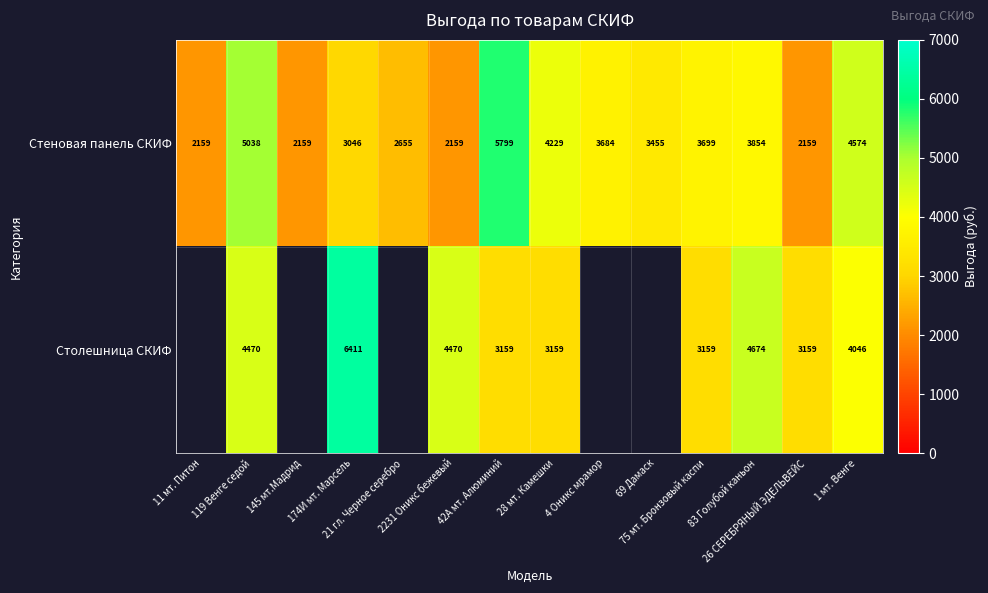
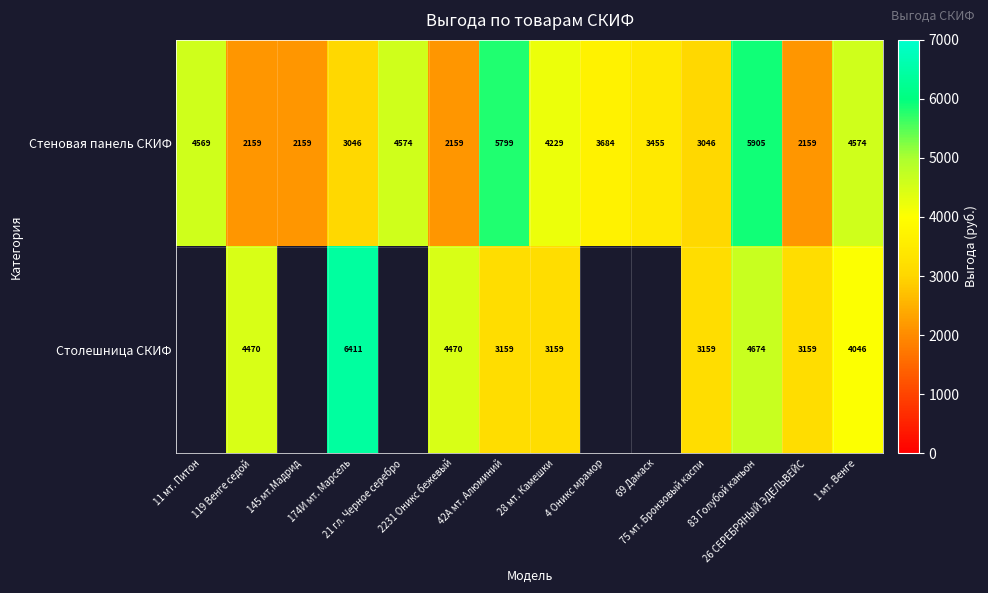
Стеновая панель СКИФ, 11 мт. Питон: 2159 -> 4569
Стеновая панель СКИФ, 119 Венге седой: 5038 -> 2159
Стеновая панель СКИФ, 21 гл. Черное серебро: 2655 -> 4574
Стеновая панель СКИФ, 75 мт. Бронзовый каспи: 3699 -> 3046
Стеновая панель СКИФ, 83 Голубой каньон: 3854 -> 5905
